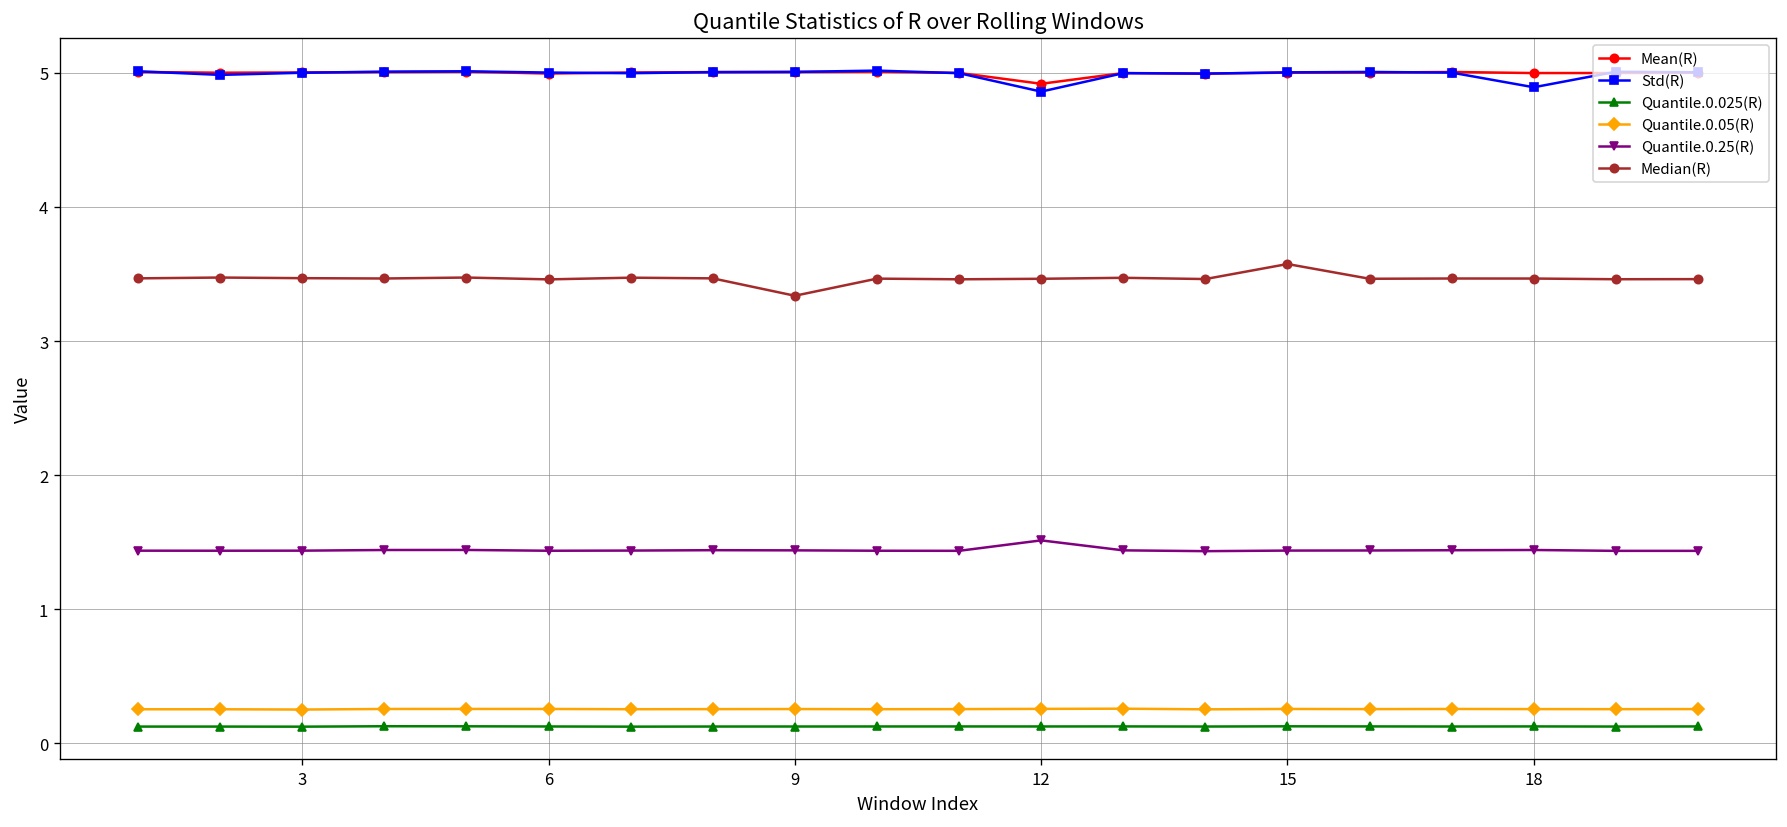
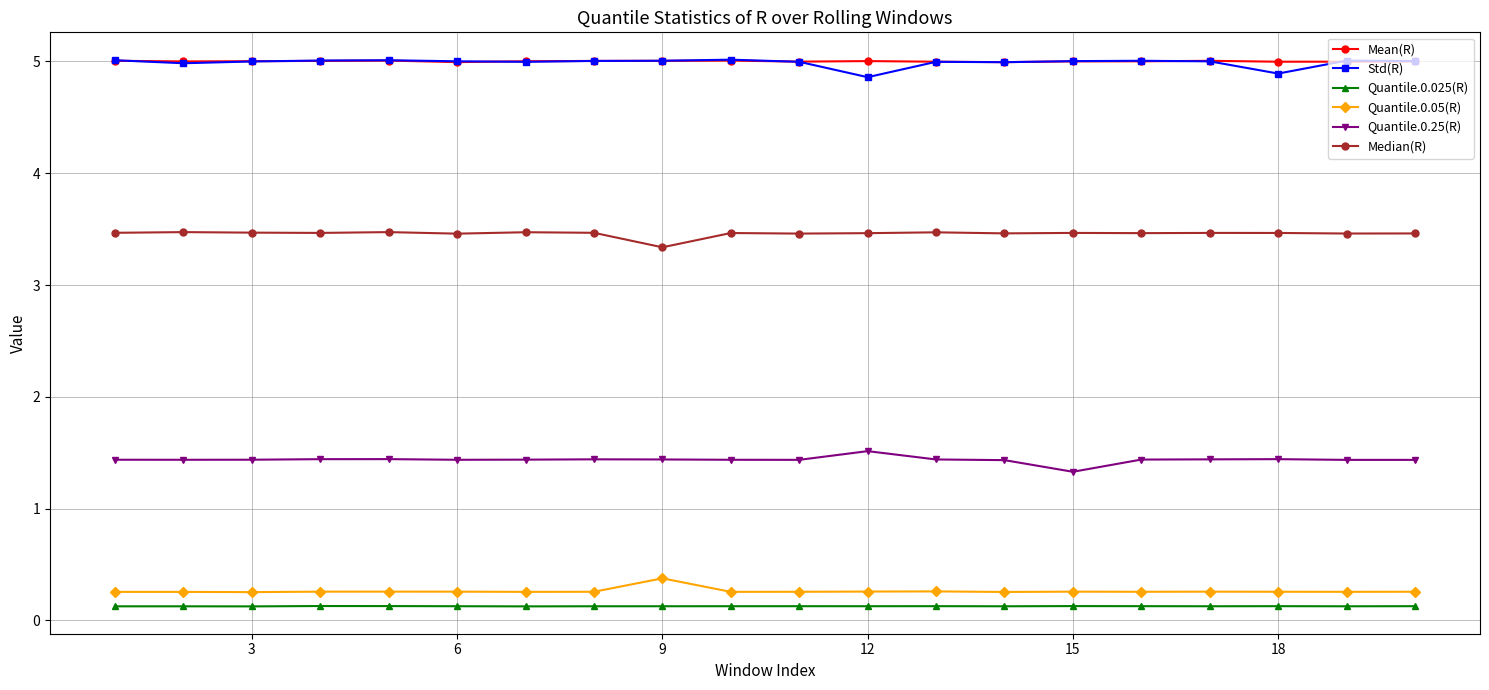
Quantile.0.05(R), 9: 0.26 -> 0.38
Mean(R), 12: 4.92 -> 5.00
Quantile.0.25(R), 15: 1.44 -> 1.33
Median(R), 15: 3.57 -> 3.47
